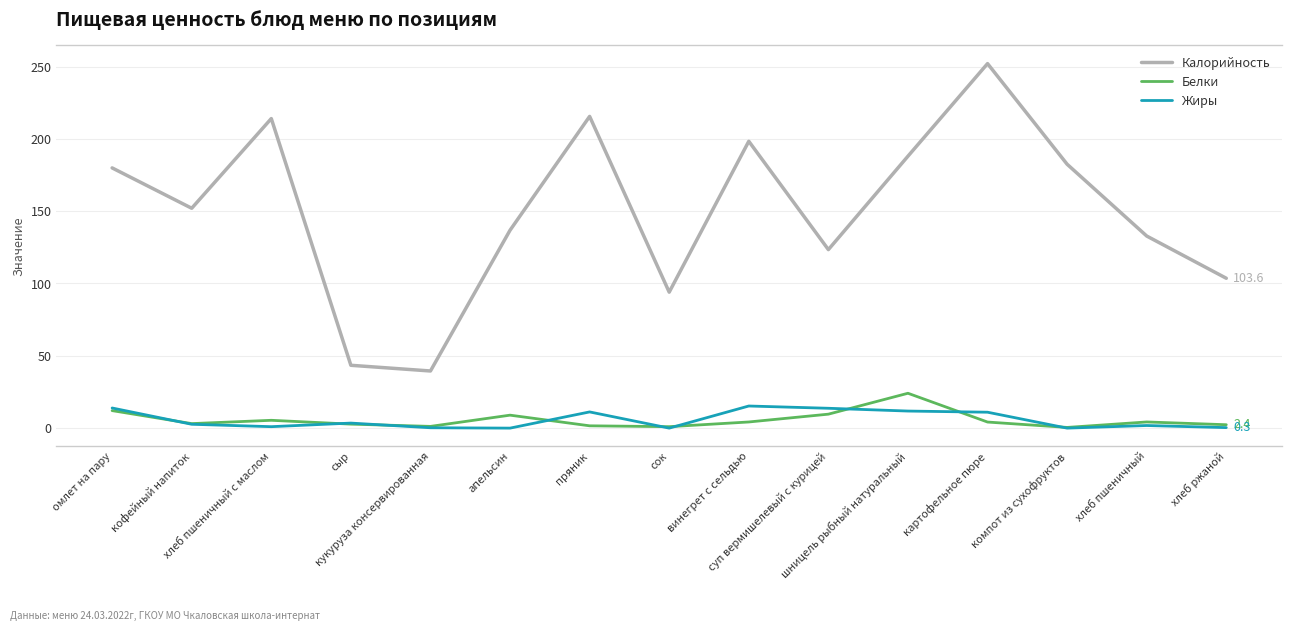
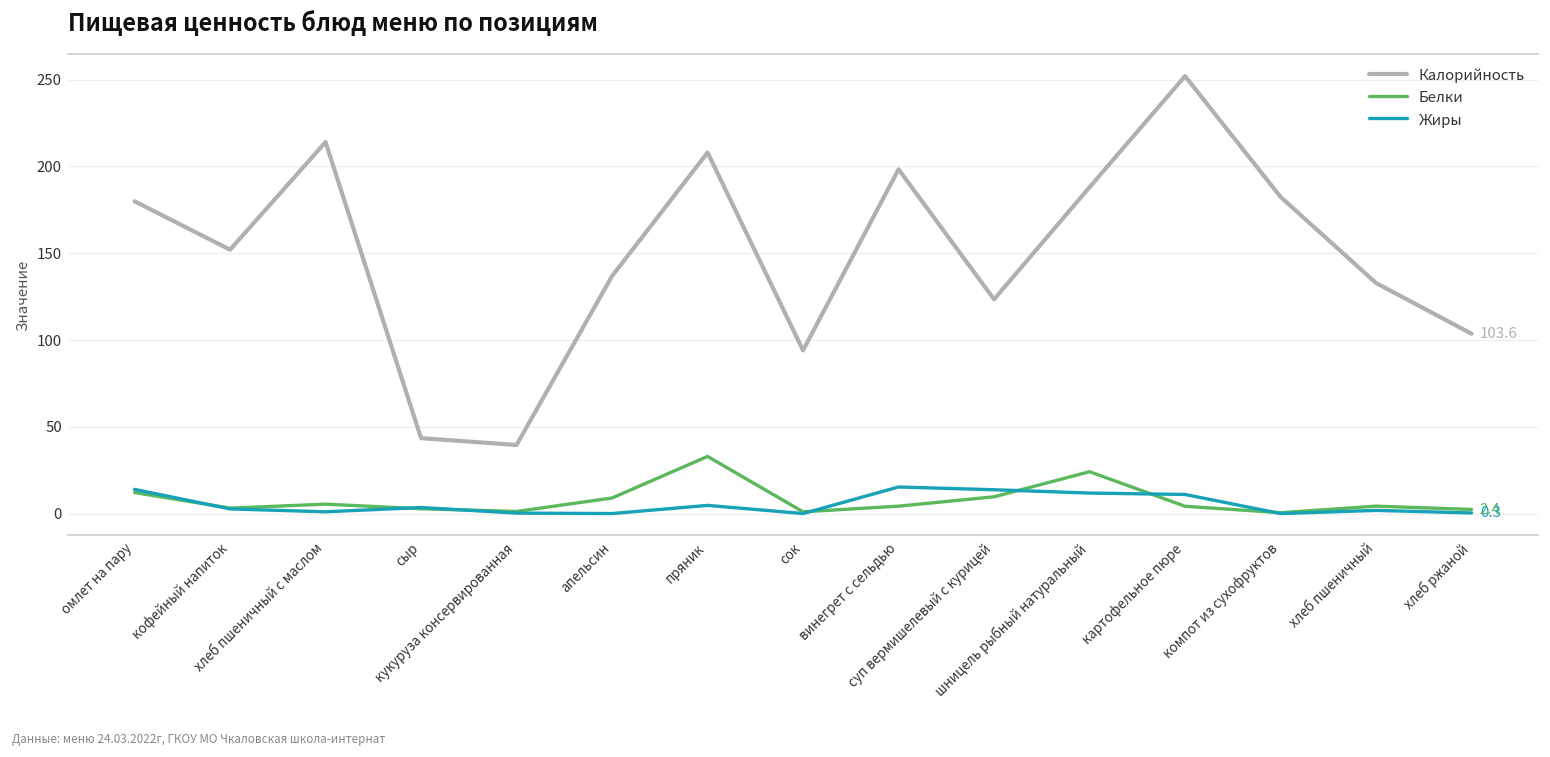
Калорийность, пряник: 216 -> 208
Белки, пряник: 2 -> 33
Жиры, пряник: 11 -> 5
